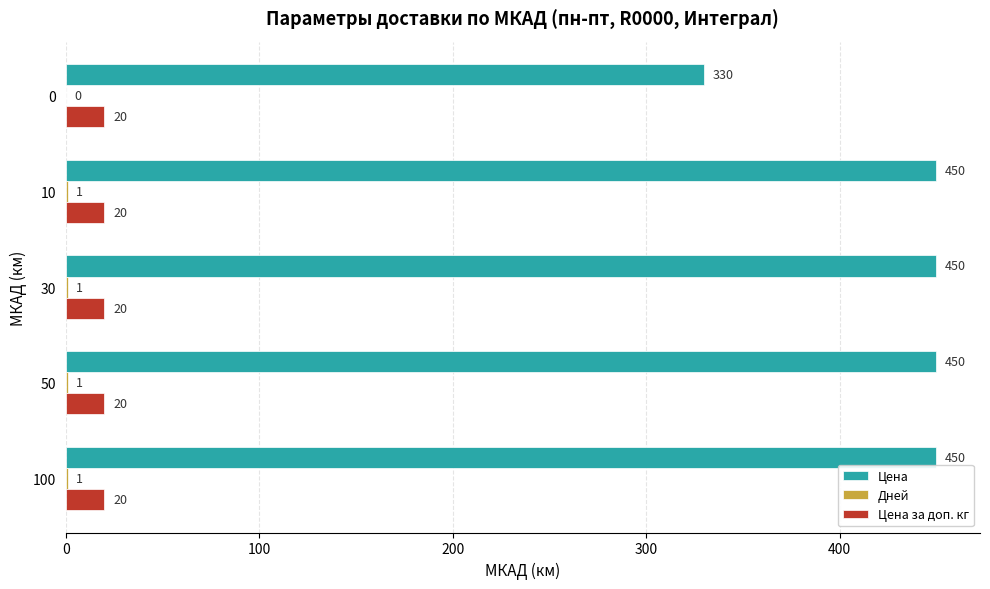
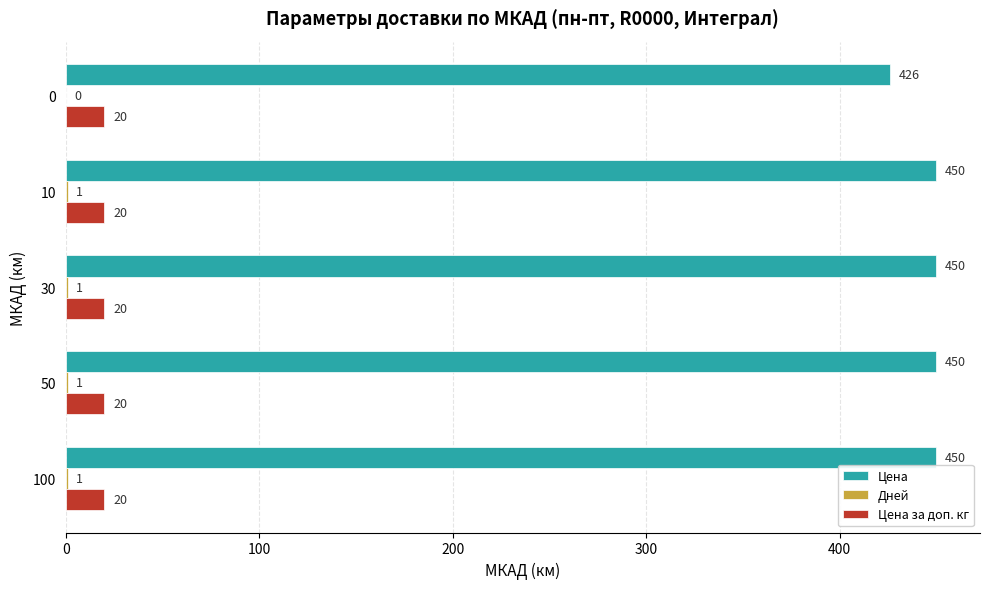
Цена, 0: 330 -> 426
